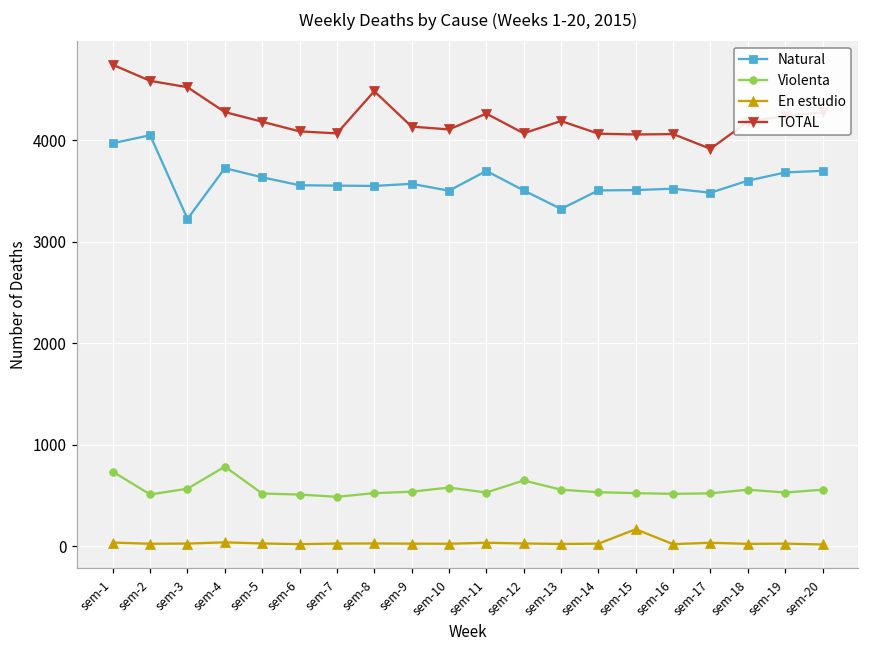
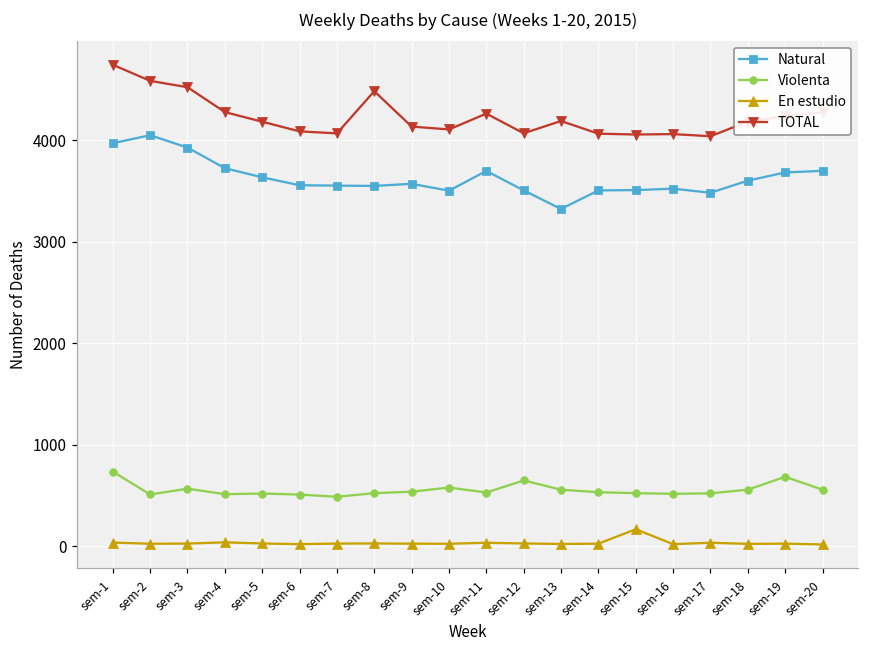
Natural, sem-3: 3200 -> 3900
Violenta, sem-4: 800 -> 500
TOTAL, sem-17: 3900 -> 4000
Violenta, sem-19: 500 -> 700
